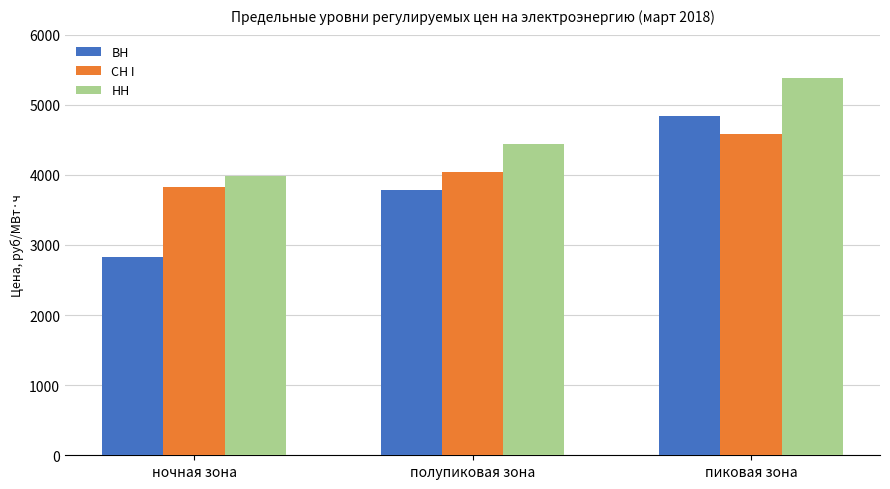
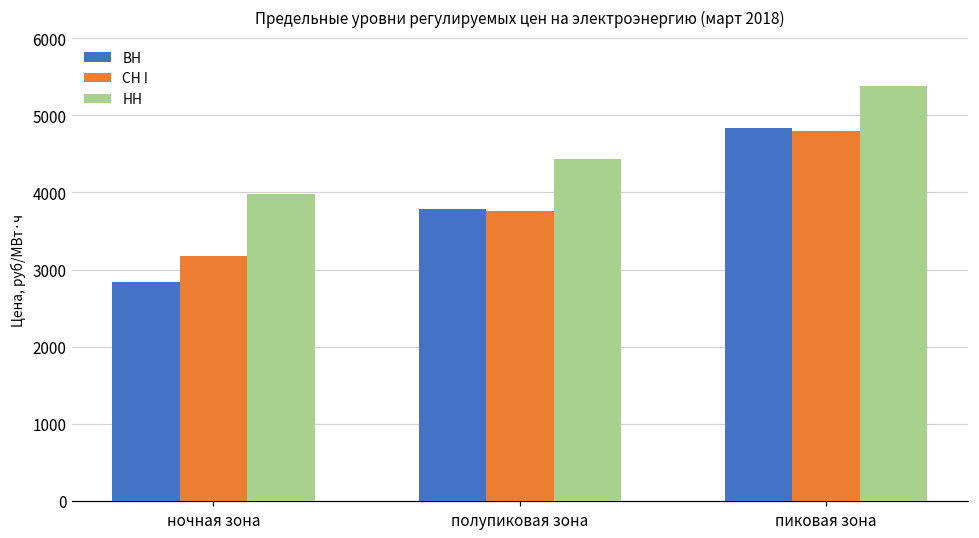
СН I, ночная зона: 3800 -> 3200
СН I, полупиковая зона: 4000 -> 3800
СН I, пиковая зона: 4600 -> 4800
